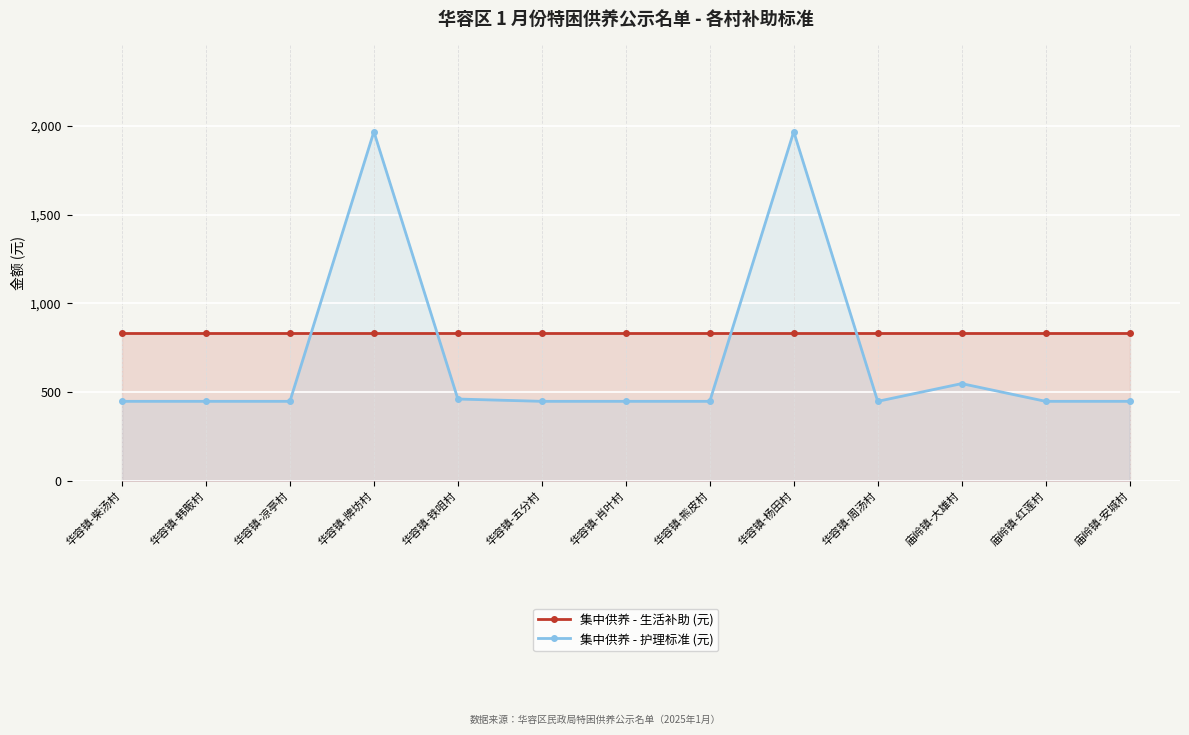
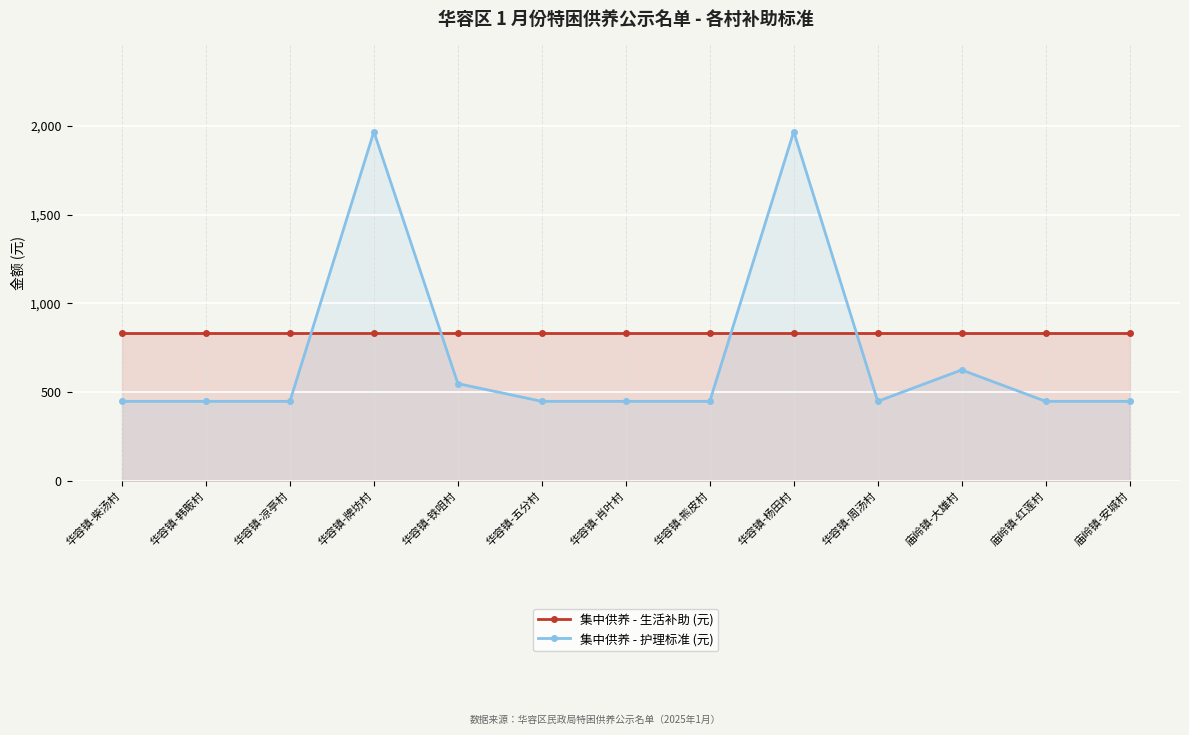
集中供养 - 护理标准 (元), 华容镇-铁咀村: 460 -> 550
集中供养 - 护理标准 (元), 庙岭镇-大雄村: 550 -> 620
